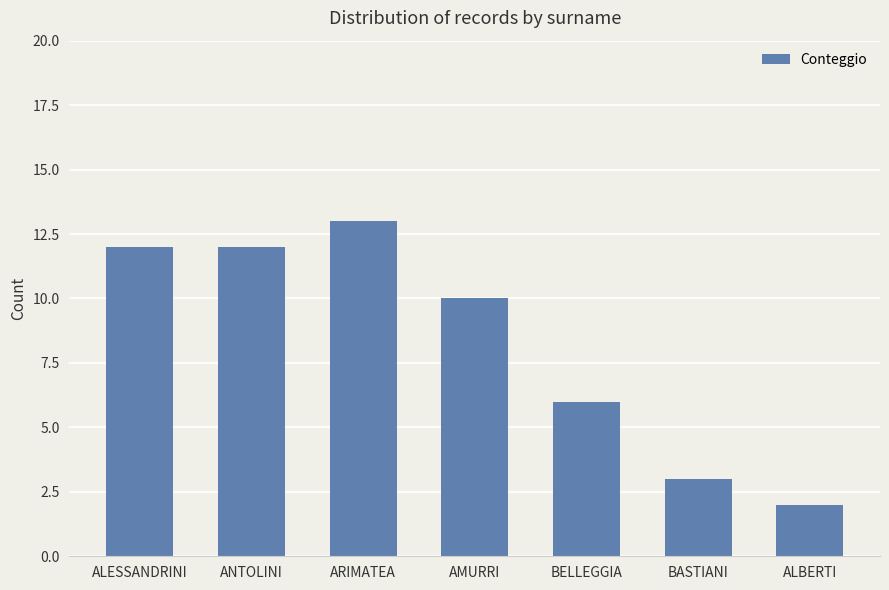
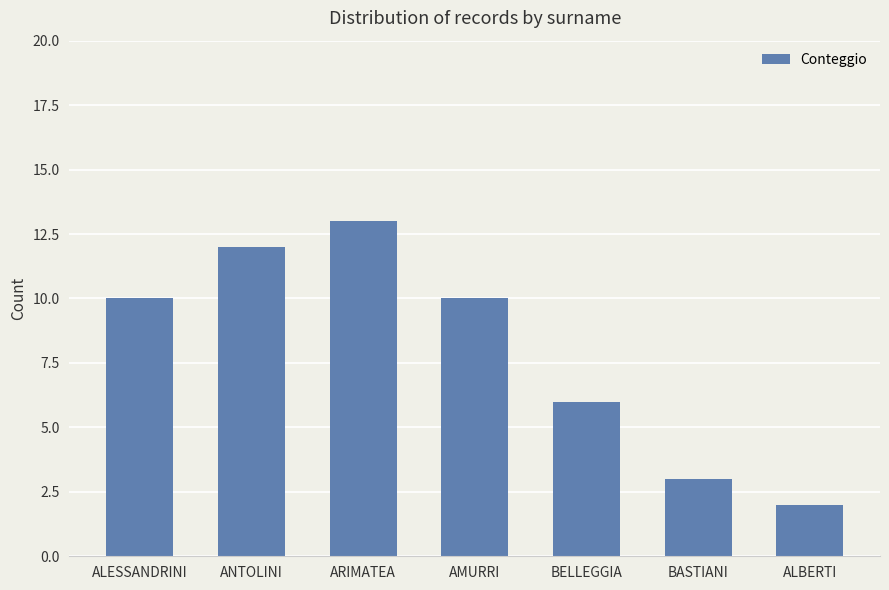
ALESSANDRINI: 12 -> 10
